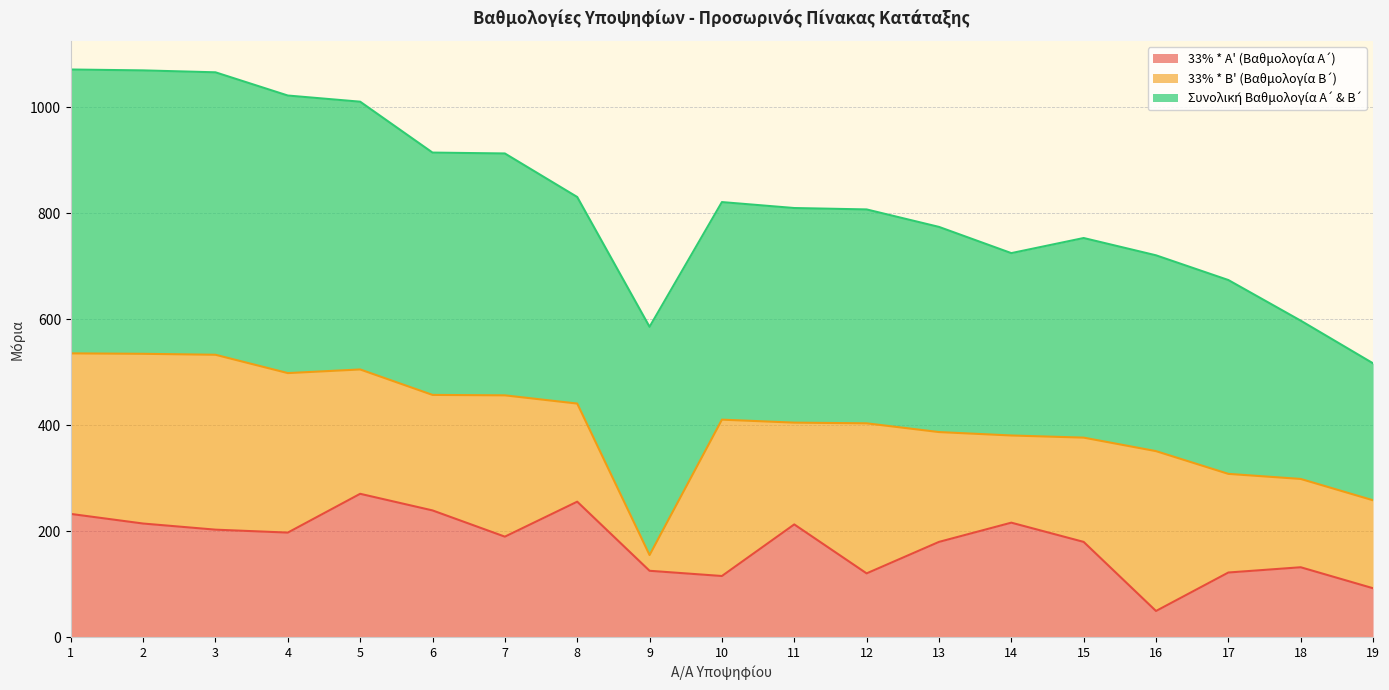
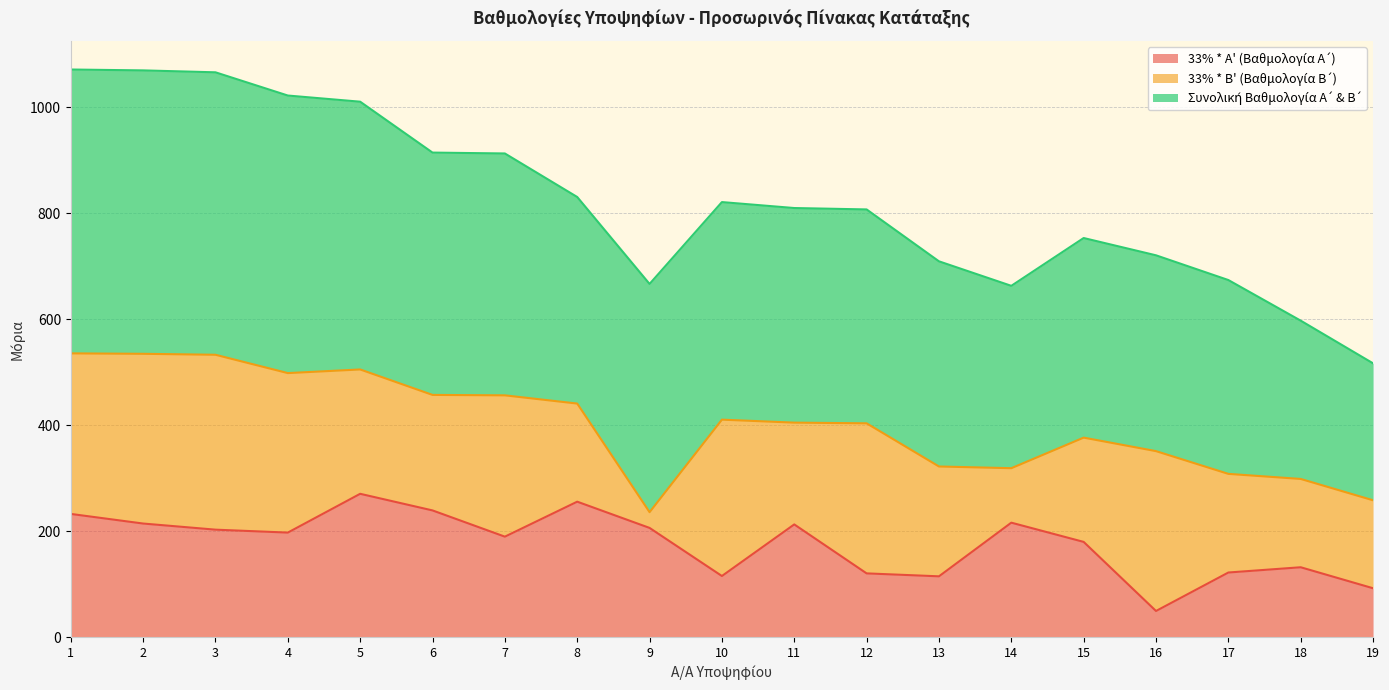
33% * A' (Βαθμολογία Α΄), 9: 130 -> 210
33% * A' (Βαθμολογία Α΄), 13: 180 -> 110
33% * B' (Βαθμολογία Β΄), 14: 160 -> 100
